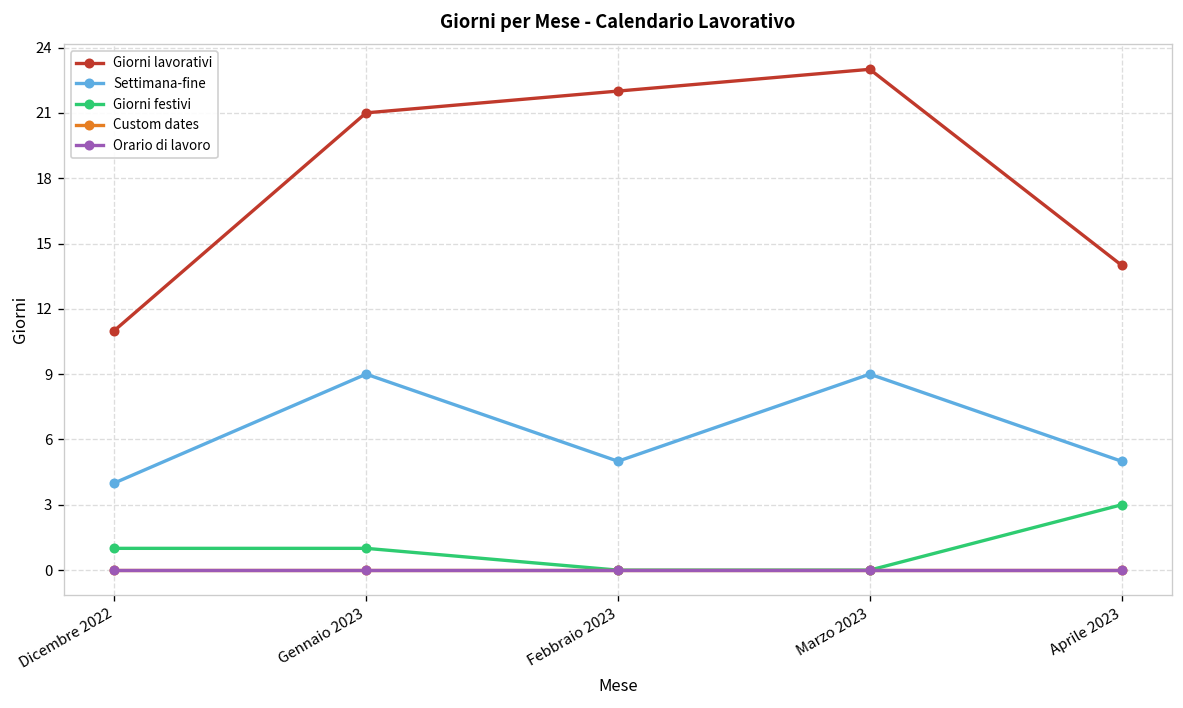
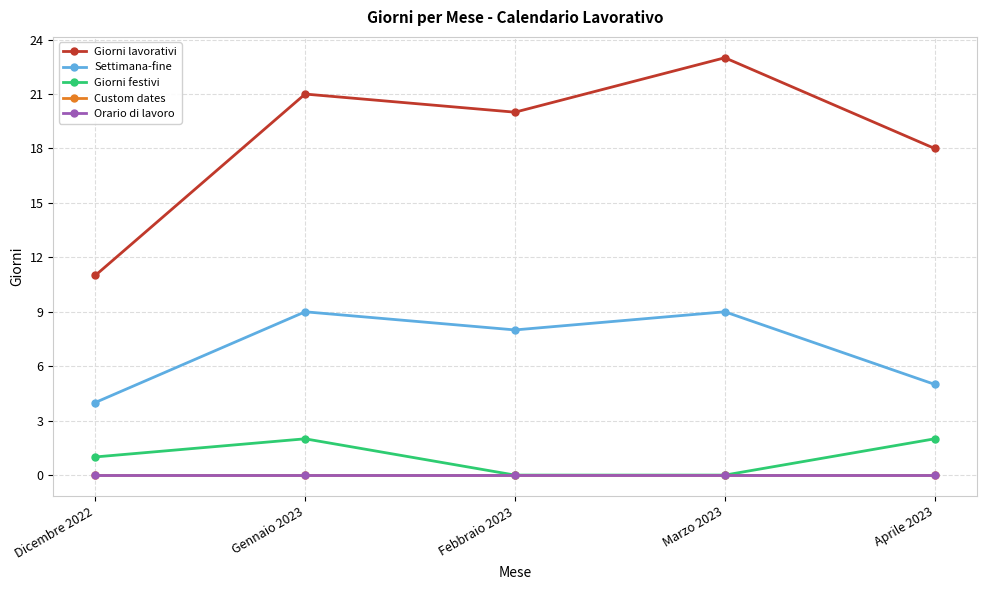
Giorni festivi, Gennaio 2023: 1 -> 2
Giorni lavorativi, Febbraio 2023: 22 -> 20
Settimana-fine, Febbraio 2023: 5 -> 8
Giorni lavorativi, Aprile 2023: 14 -> 18
Giorni festivi, Aprile 2023: 3 -> 2
